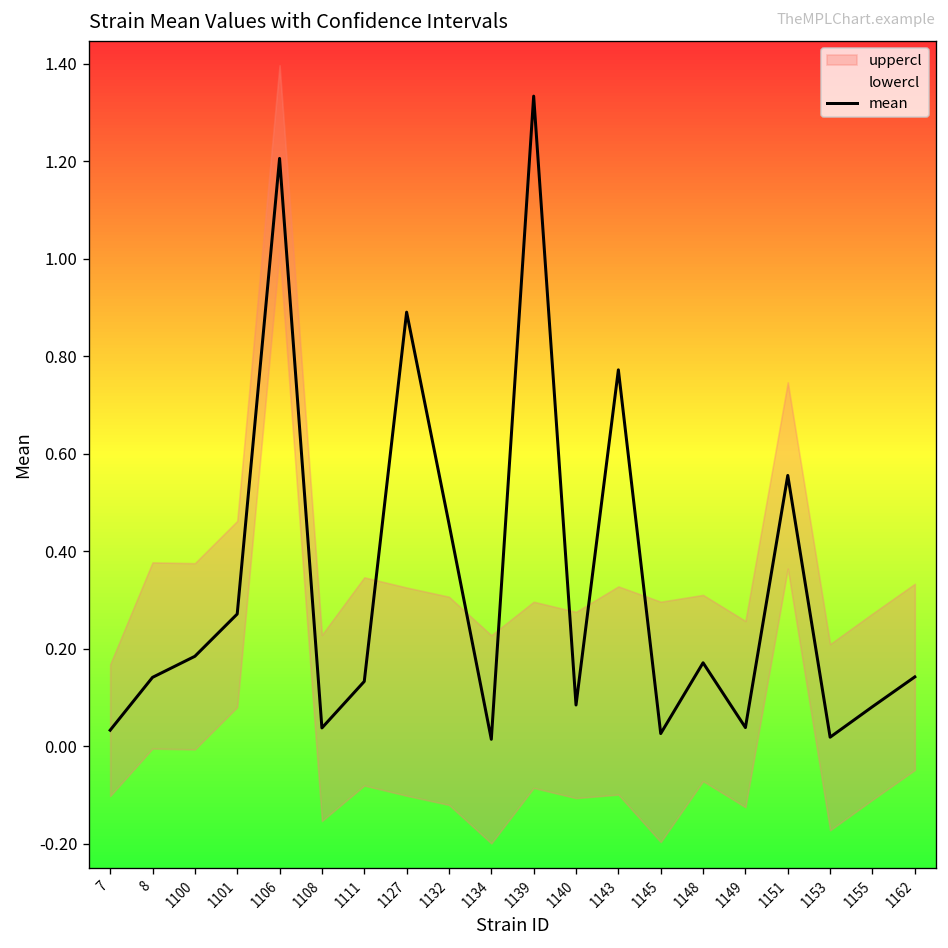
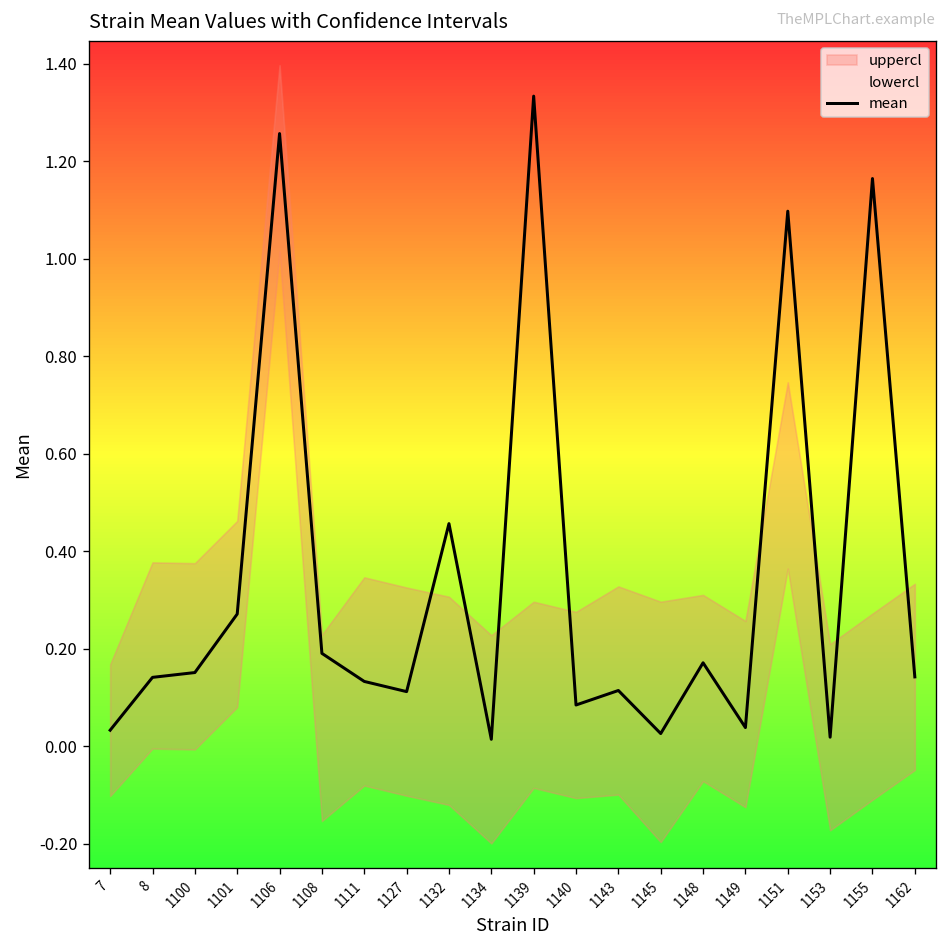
mean, 1100: 0.18 -> 0.15
mean, 1106: 1.21 -> 1.26
mean, 1108: 0.04 -> 0.19
mean, 1127: 0.89 -> 0.11
mean, 1143: 0.77 -> 0.11
mean, 1151: 0.56 -> 1.10
mean, 1155: 0.08 -> 1.16
